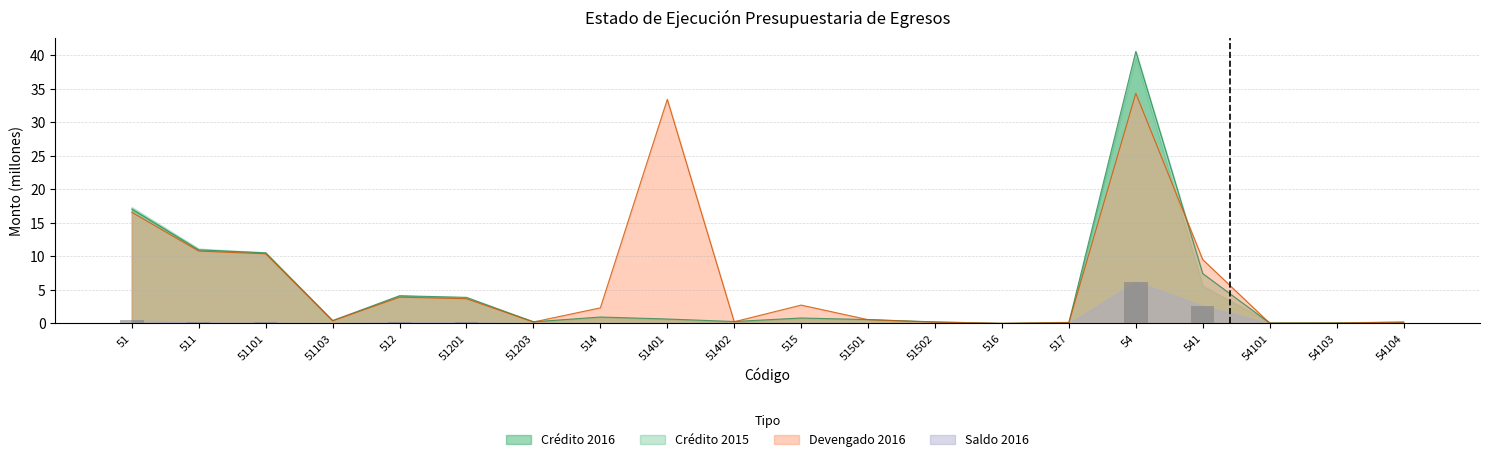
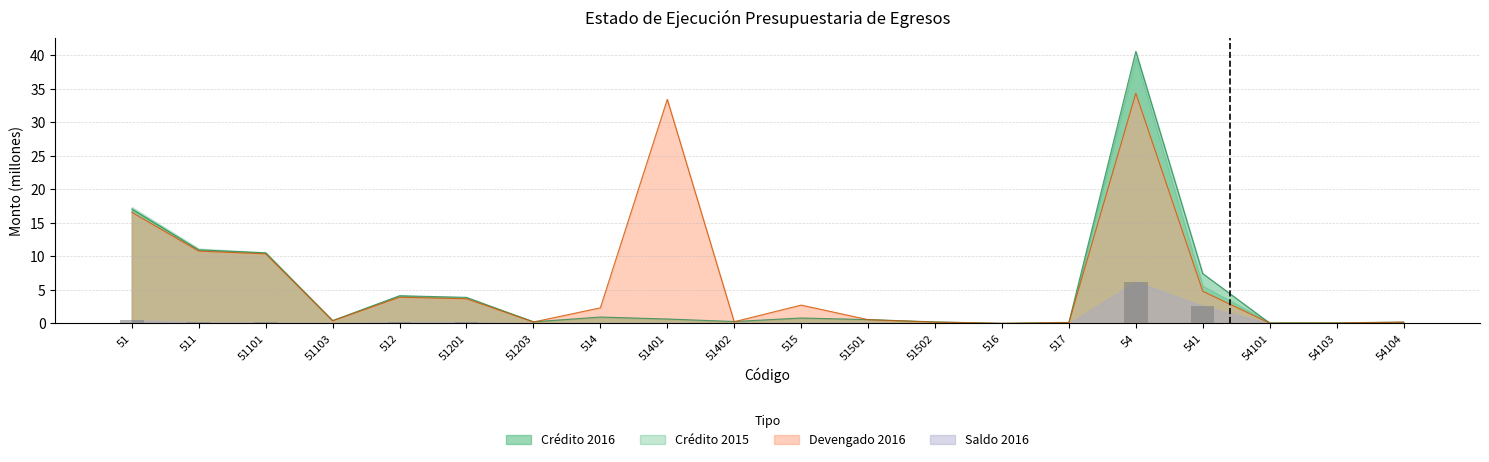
Devengado 2016, 541: 10 -> 5
